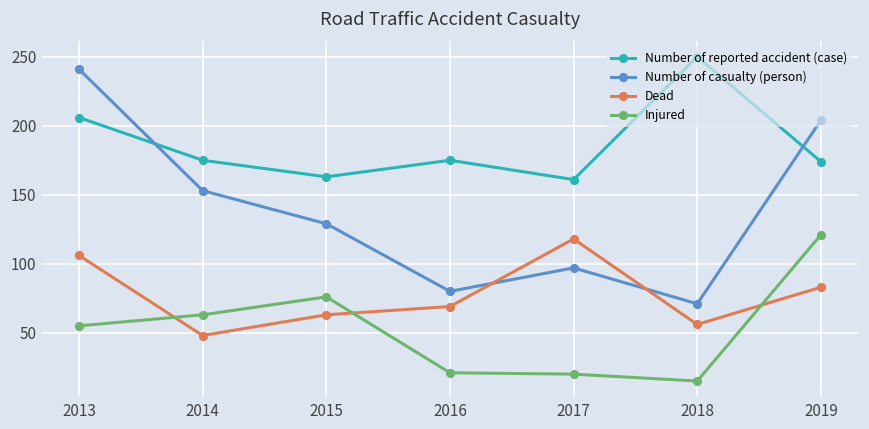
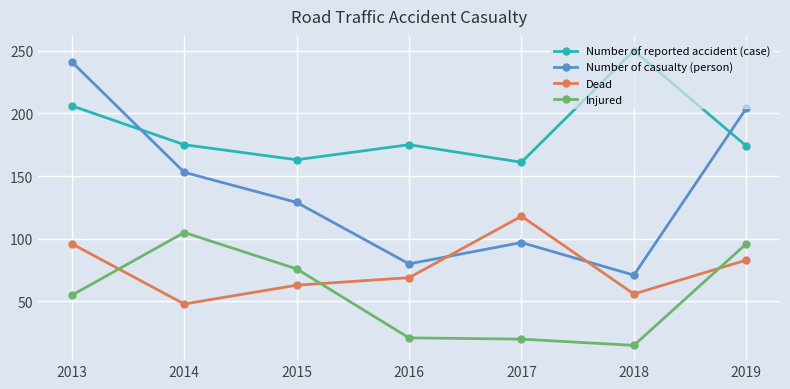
Dead, 2013: 106 -> 96
Injured, 2014: 63 -> 105
Injured, 2019: 121 -> 96
